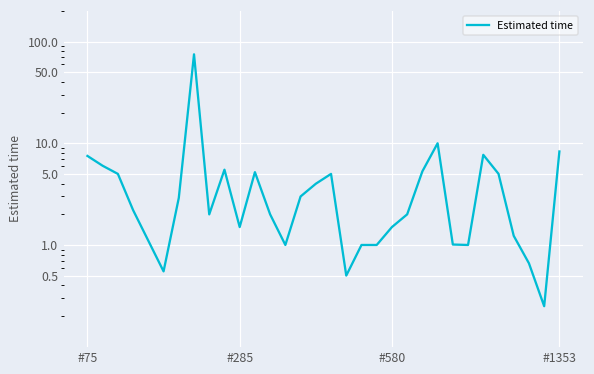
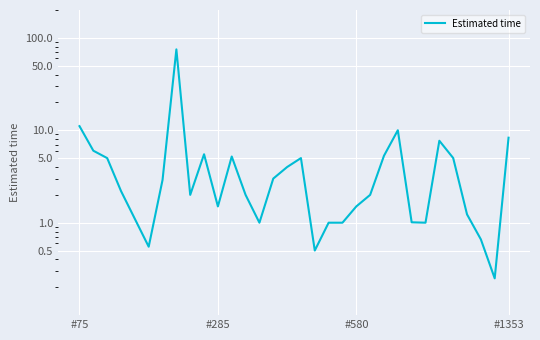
#75: 8 -> 11
